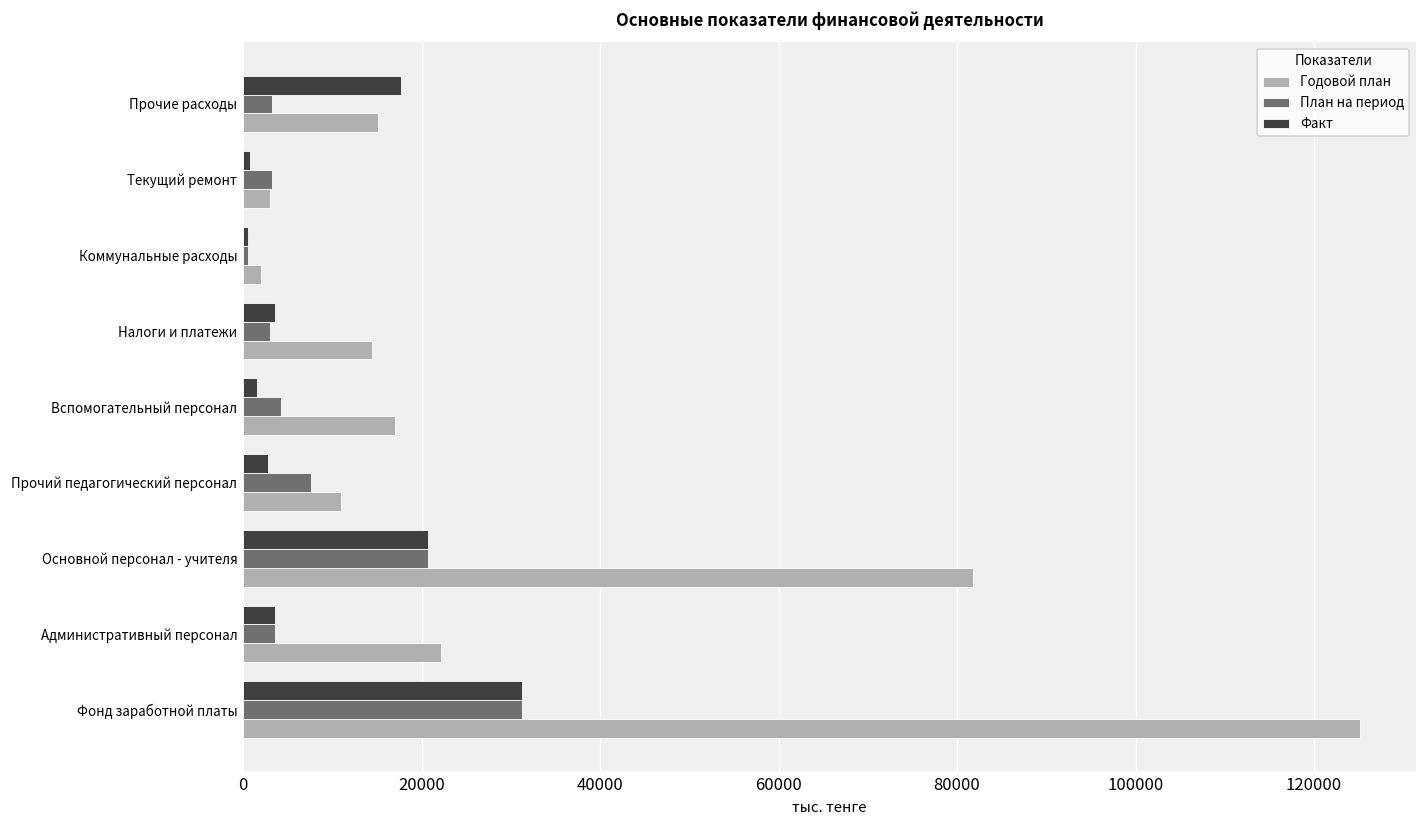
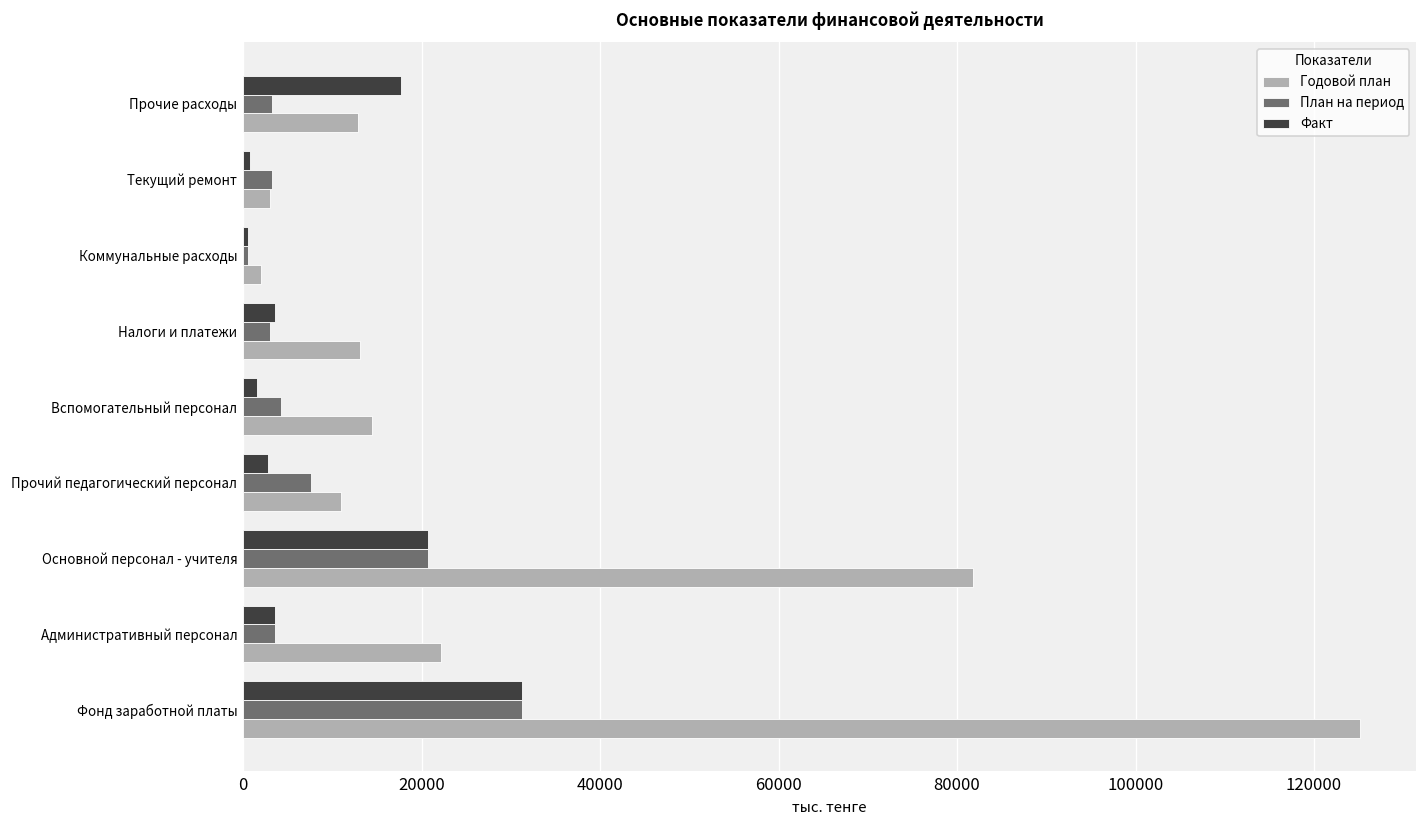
Годовой план, Прочие расходы: 15000 -> 13000
Годовой план, Налоги и платежи: 14000 -> 13000
Годовой план, Вспомогательный персонал: 17000 -> 14000
